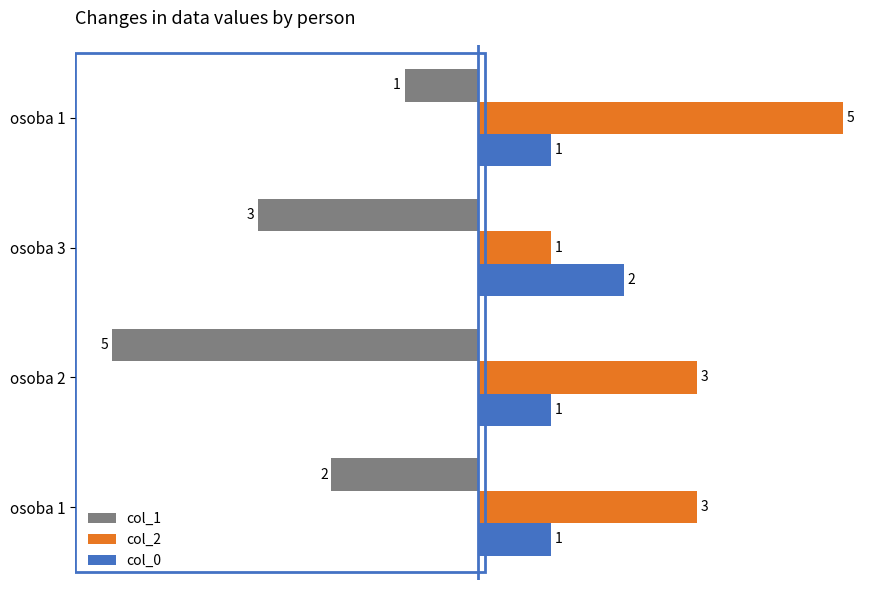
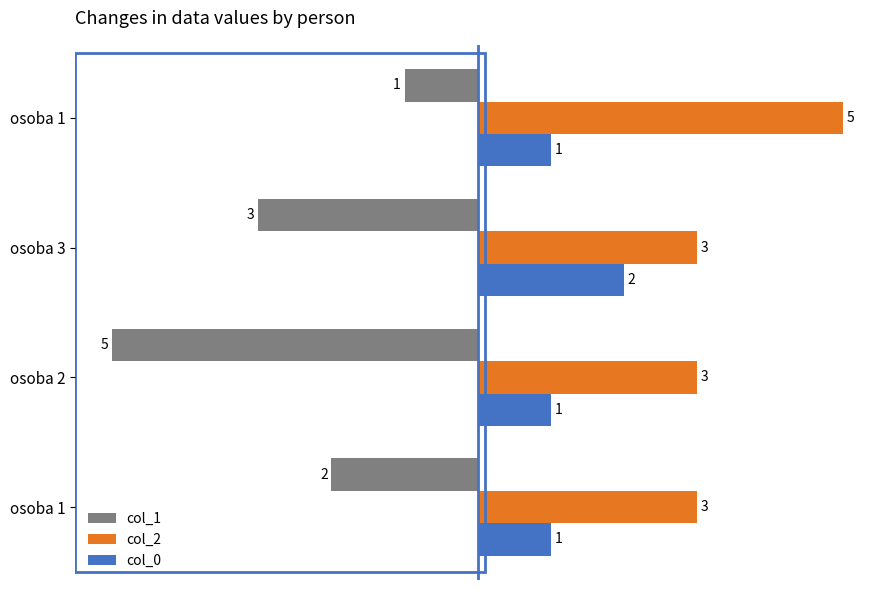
col_2, osoba 3: 1 -> 3
